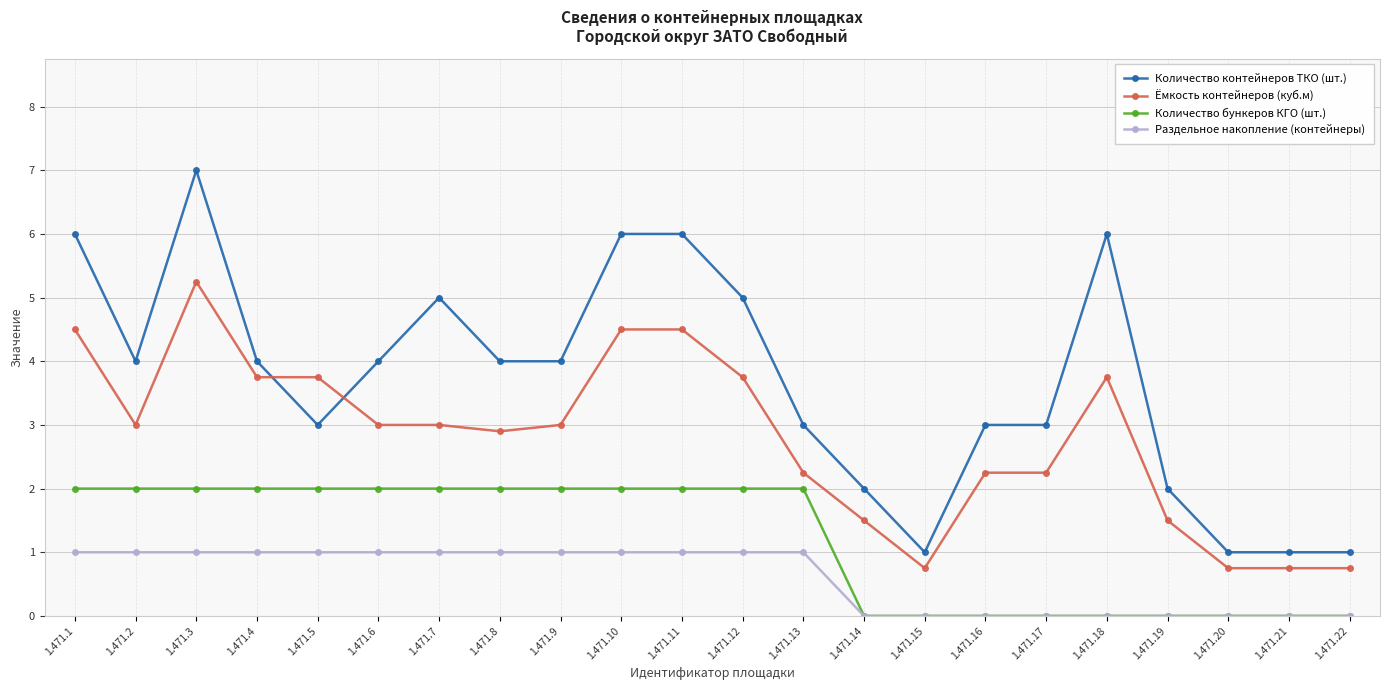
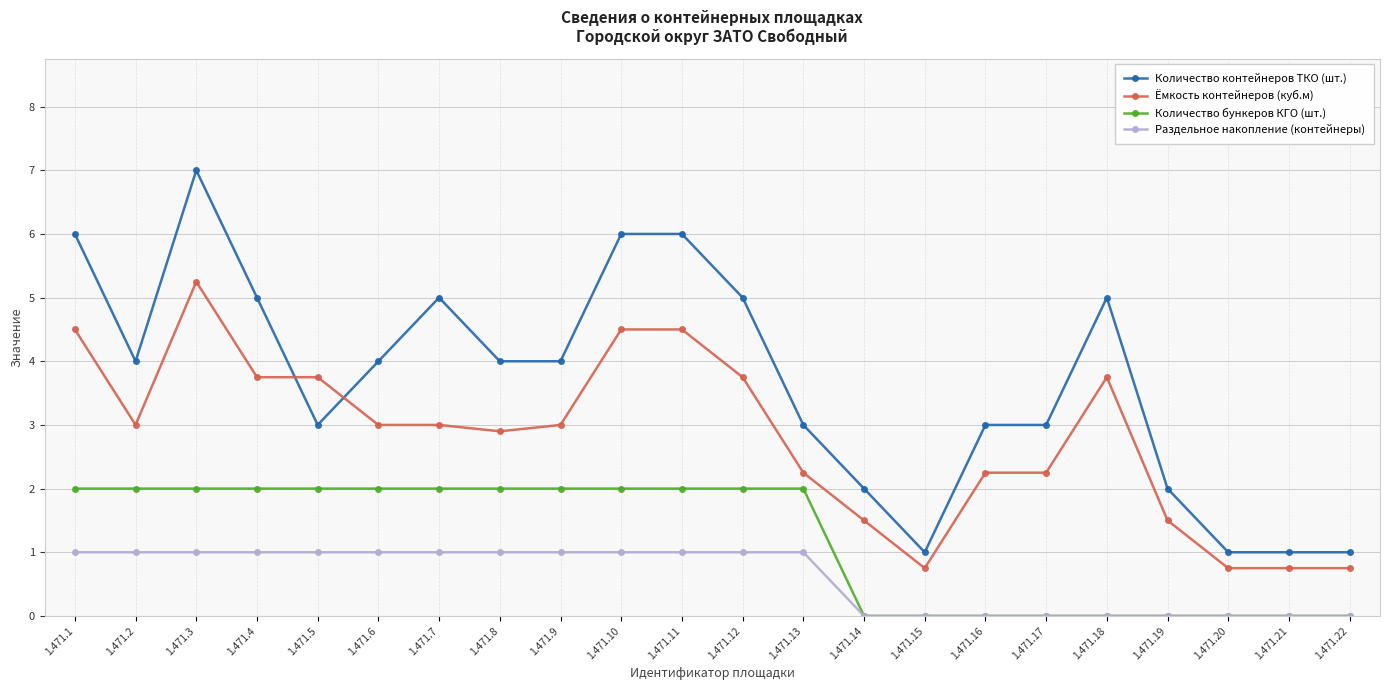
Количество контейнеров ТКО (шт.), 1.471.4: 4 -> 5
Количество контейнеров ТКО (шт.), 1.471.18: 6 -> 5
